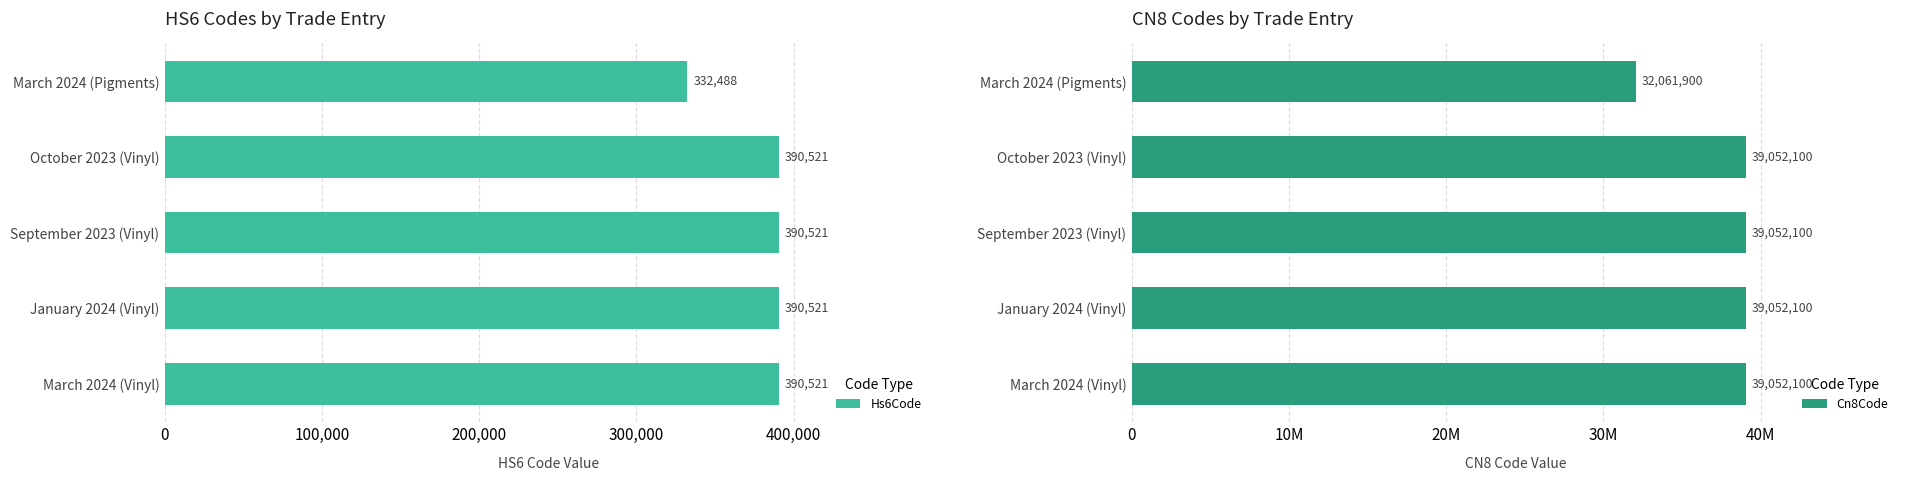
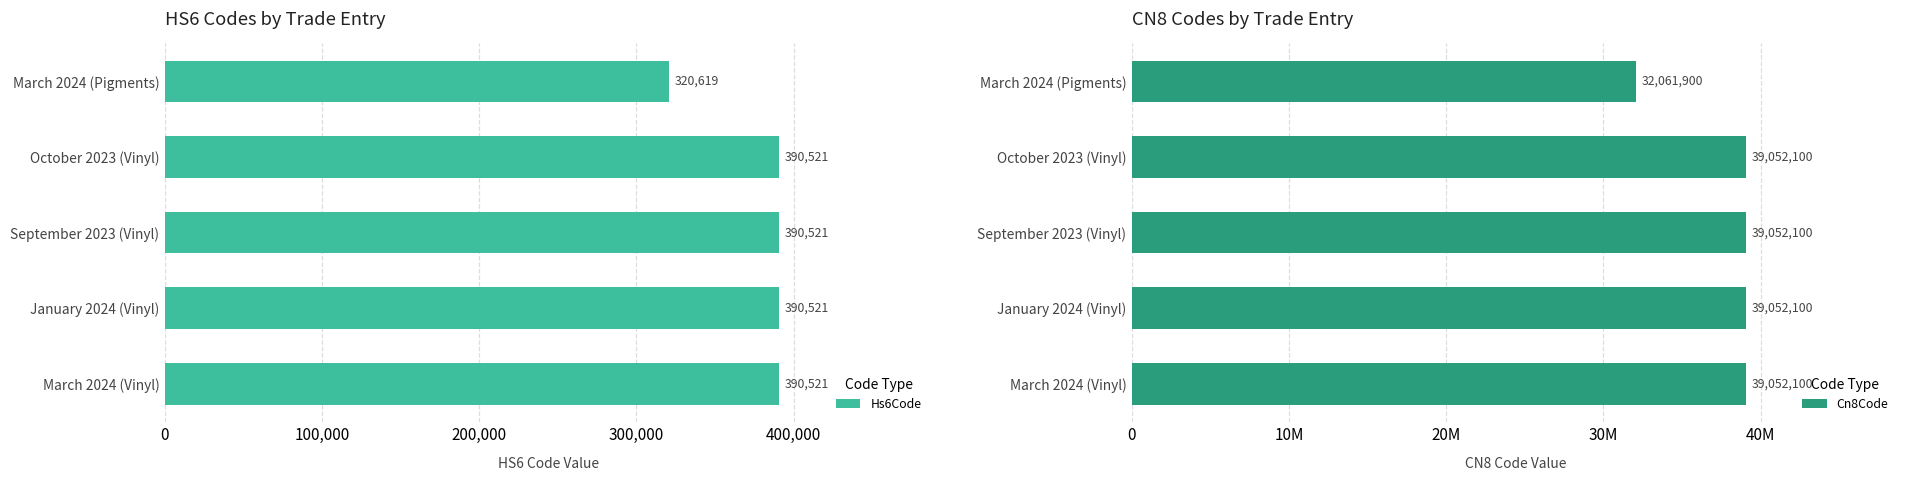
HS6 Codes by Trade Entry, March 2024 (Pigments): 332,488 -> 320,619
